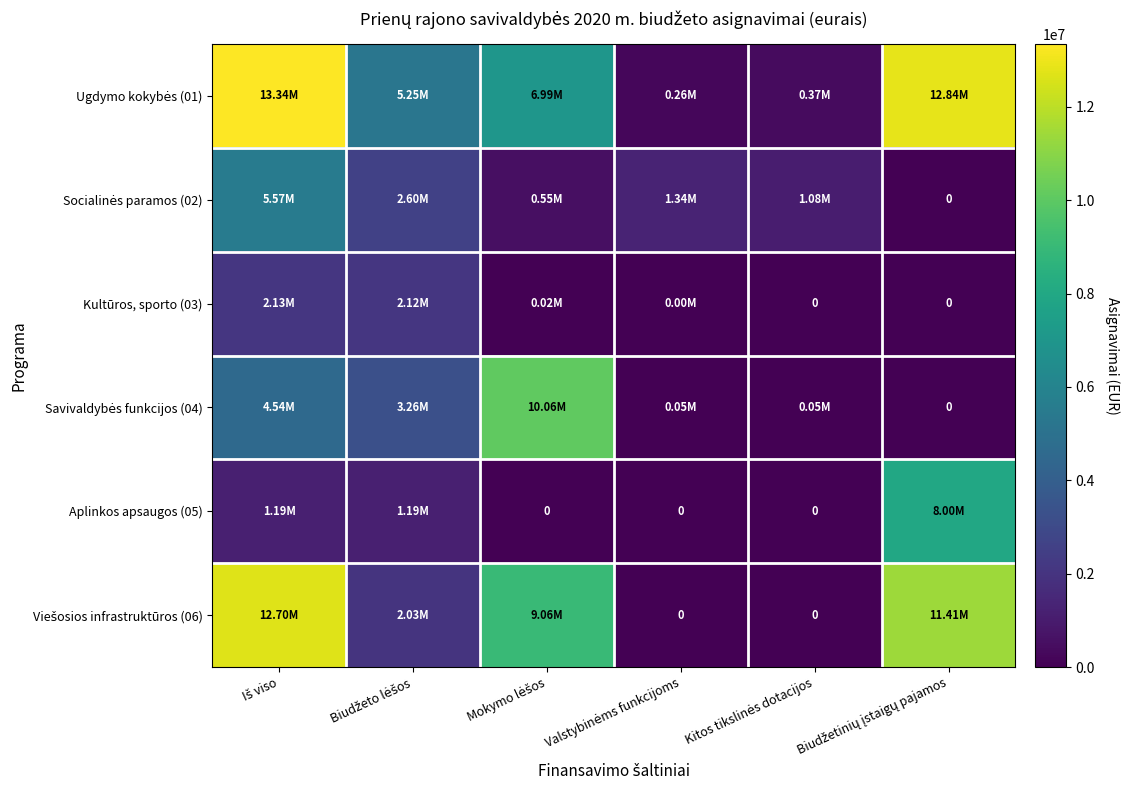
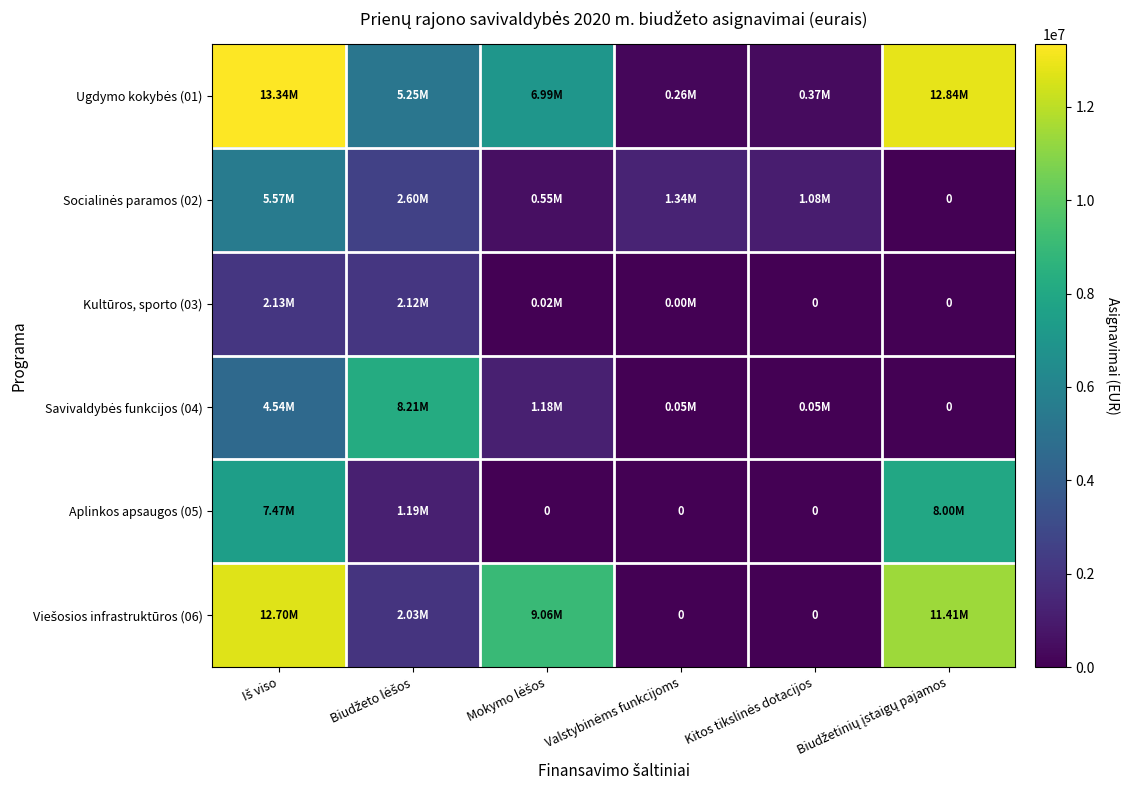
Savivaldybės funkcijos (04), Biudžeto lėšos: 3.26M -> 8.21M
Savivaldybės funkcijos (04), Mokymo lėšos: 10.06M -> 1.18M
Aplinkos apsaugos (05), Iš viso: 1.19M -> 7.47M
